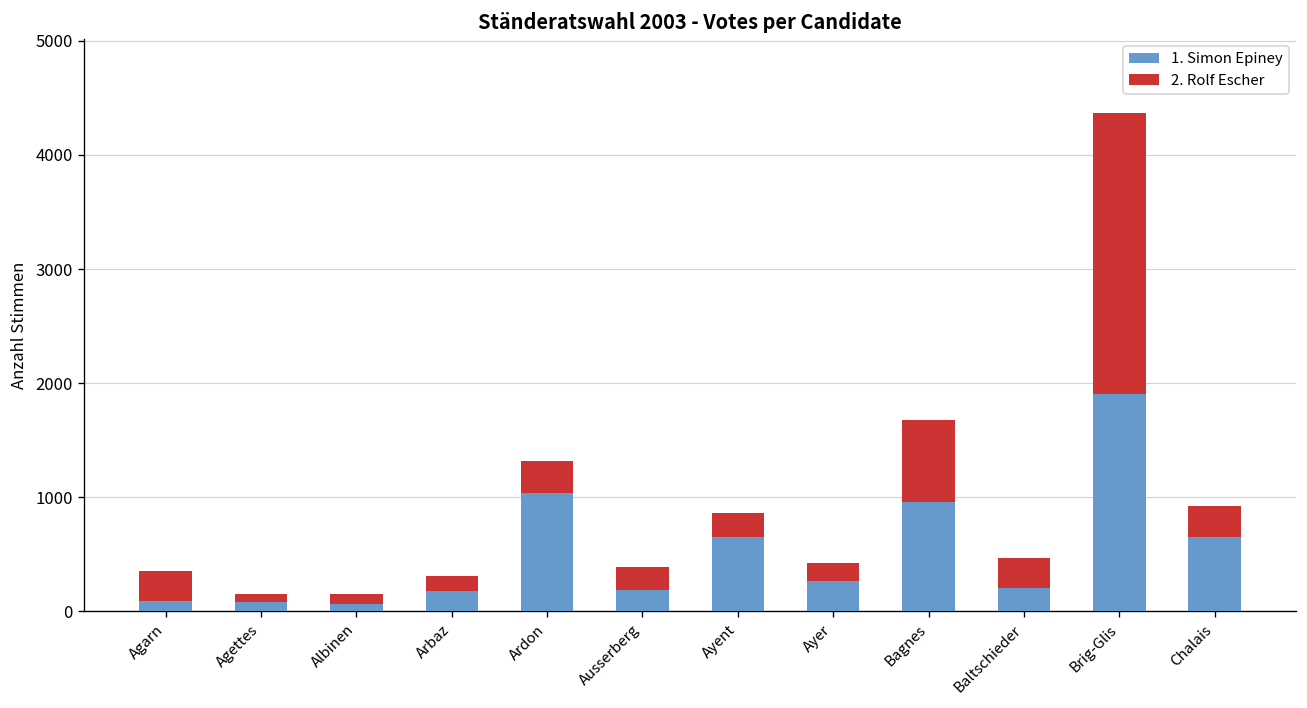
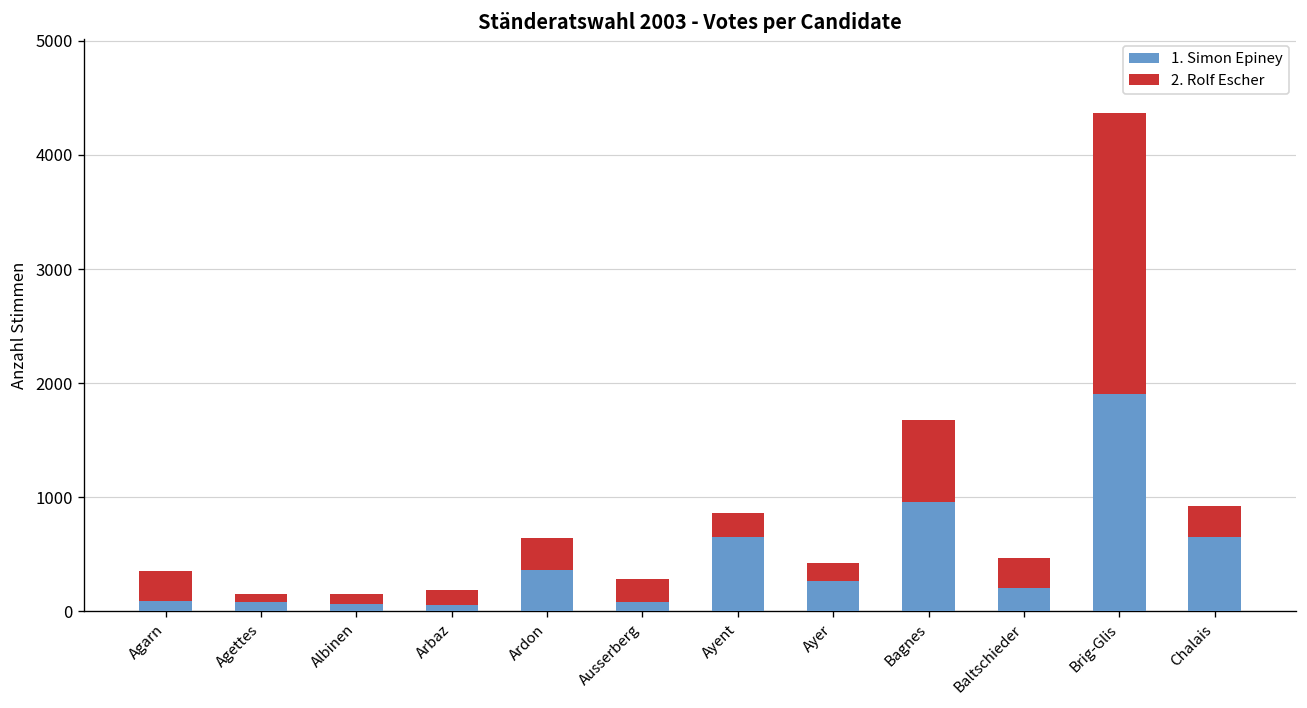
1. Simon Epiney, Arbaz: 200 -> 100
1. Simon Epiney, Ardon: 1000 -> 400
1. Simon Epiney, Ausserberg: 200 -> 100
